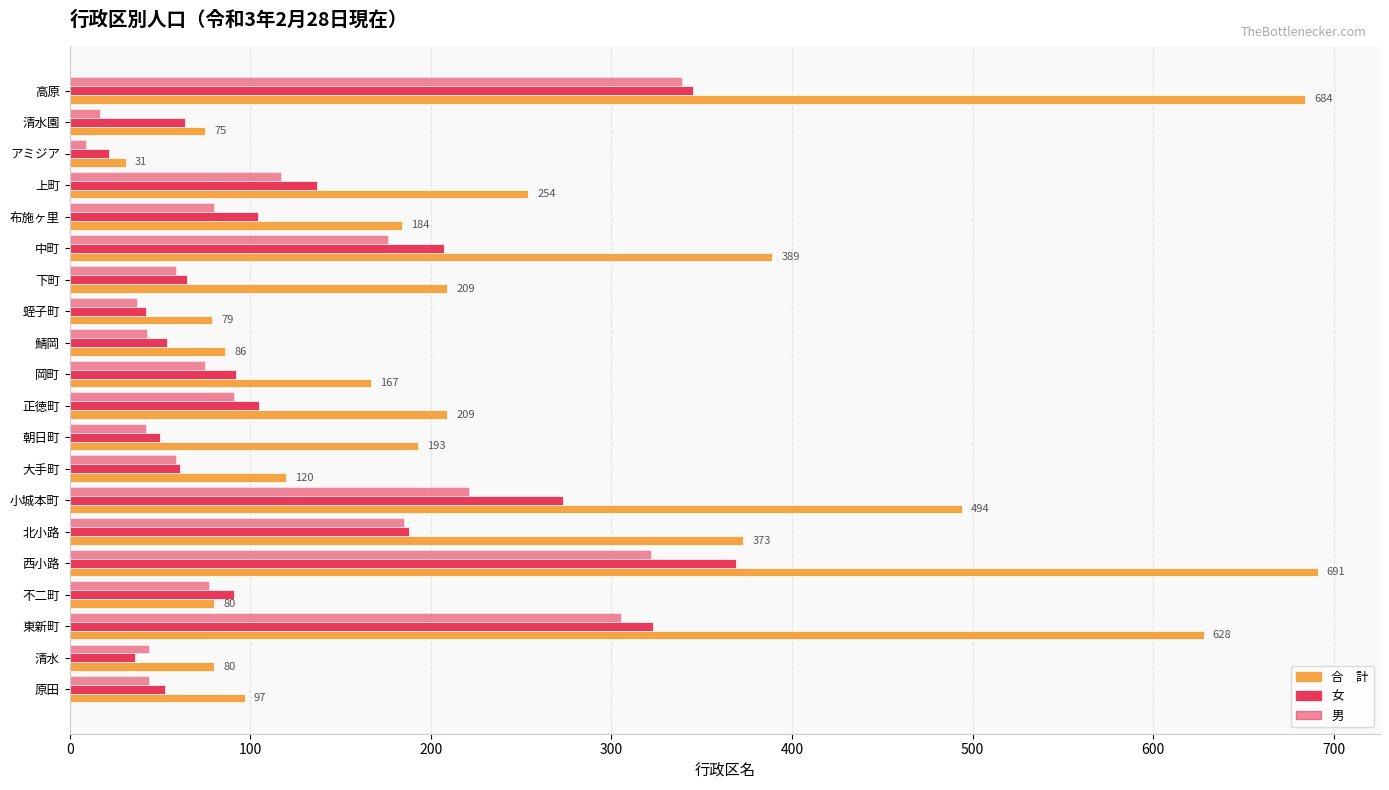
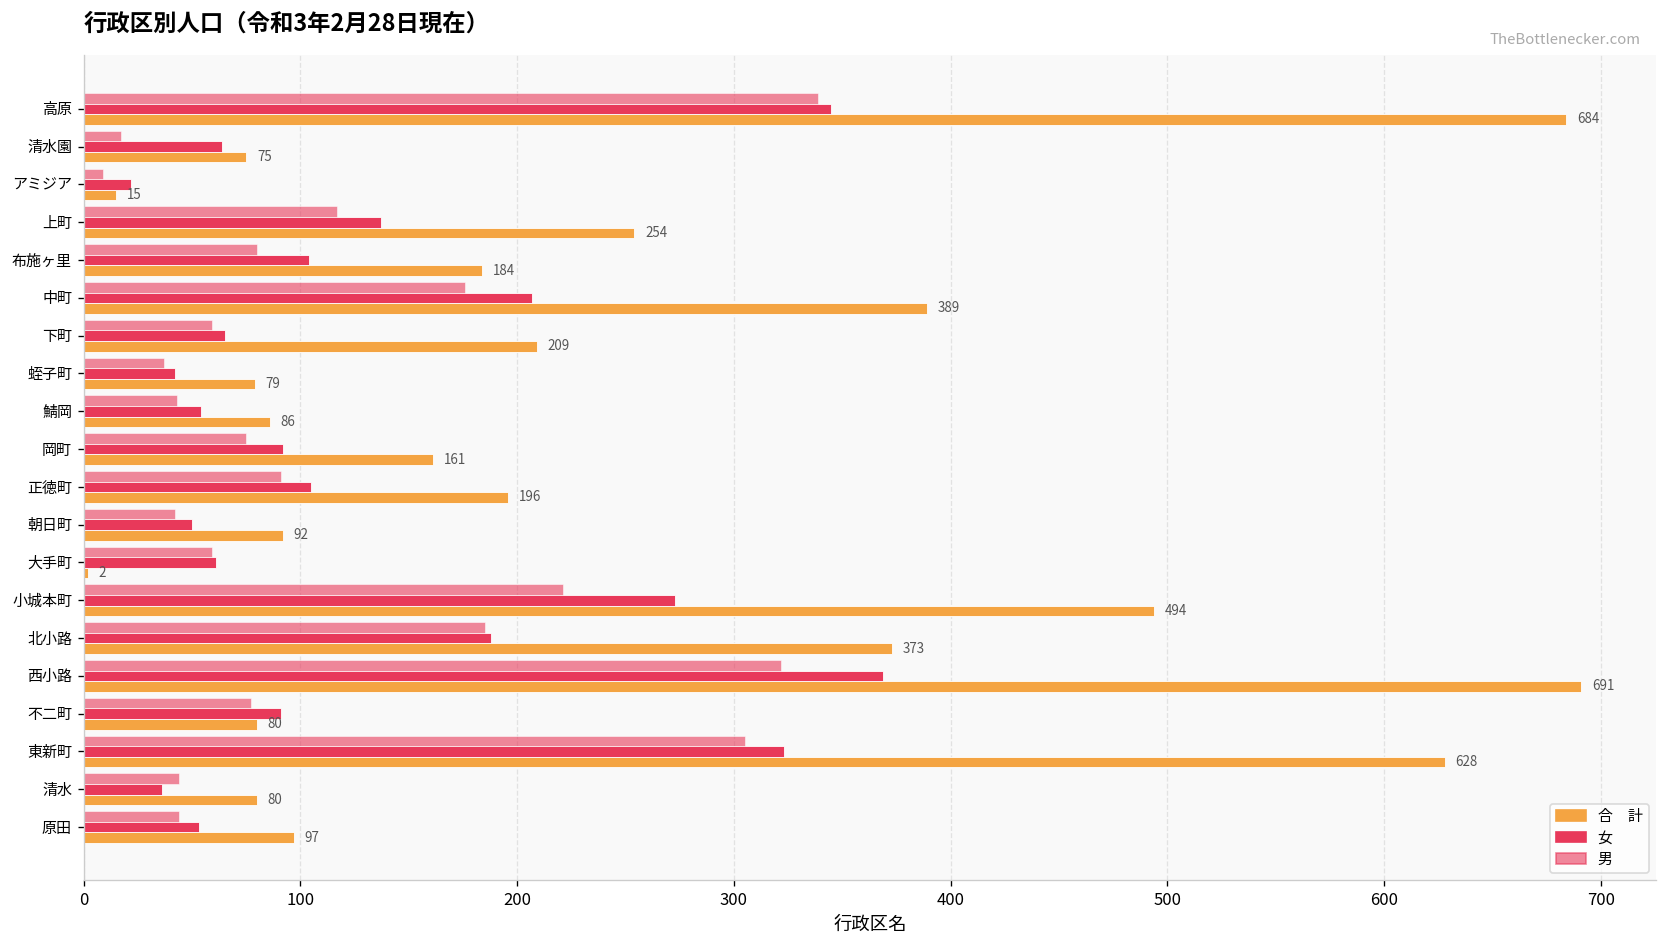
合 計, アミジア: 31 -> 15
合 計, 岡町: 167 -> 161
合 計, 正徳町: 209 -> 196
合 計, 朝日町: 193 -> 92
合 計, 大手町: 120 -> 2
